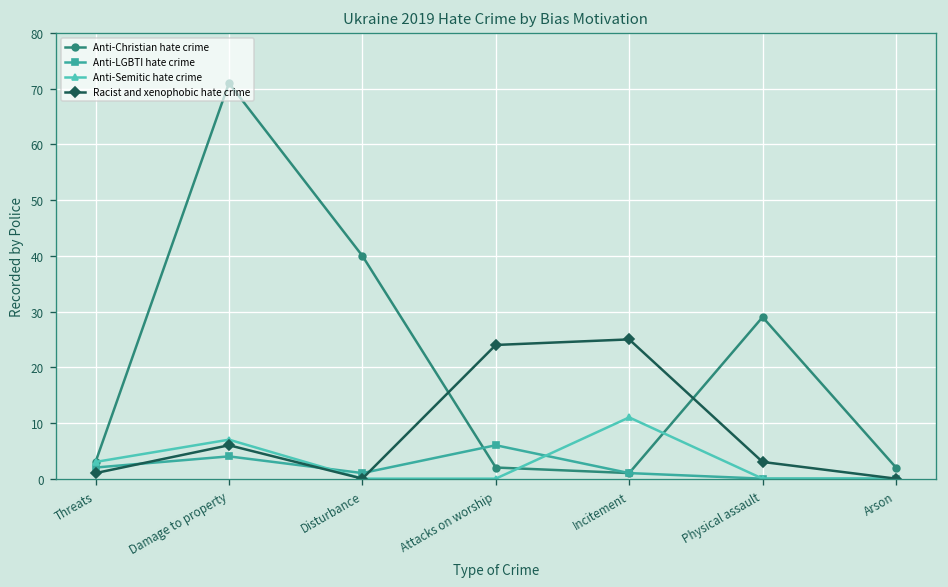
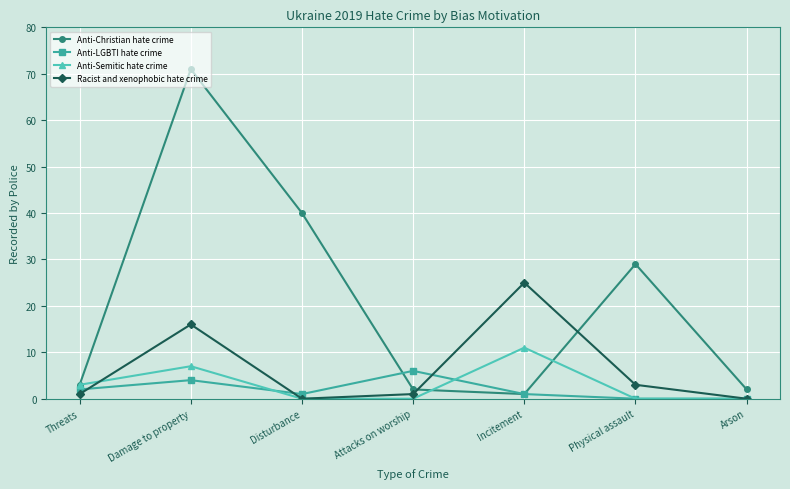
Racist and xenophobic hate crime, Damage to property: 6 -> 16
Racist and xenophobic hate crime, Attacks on worship: 24 -> 1
